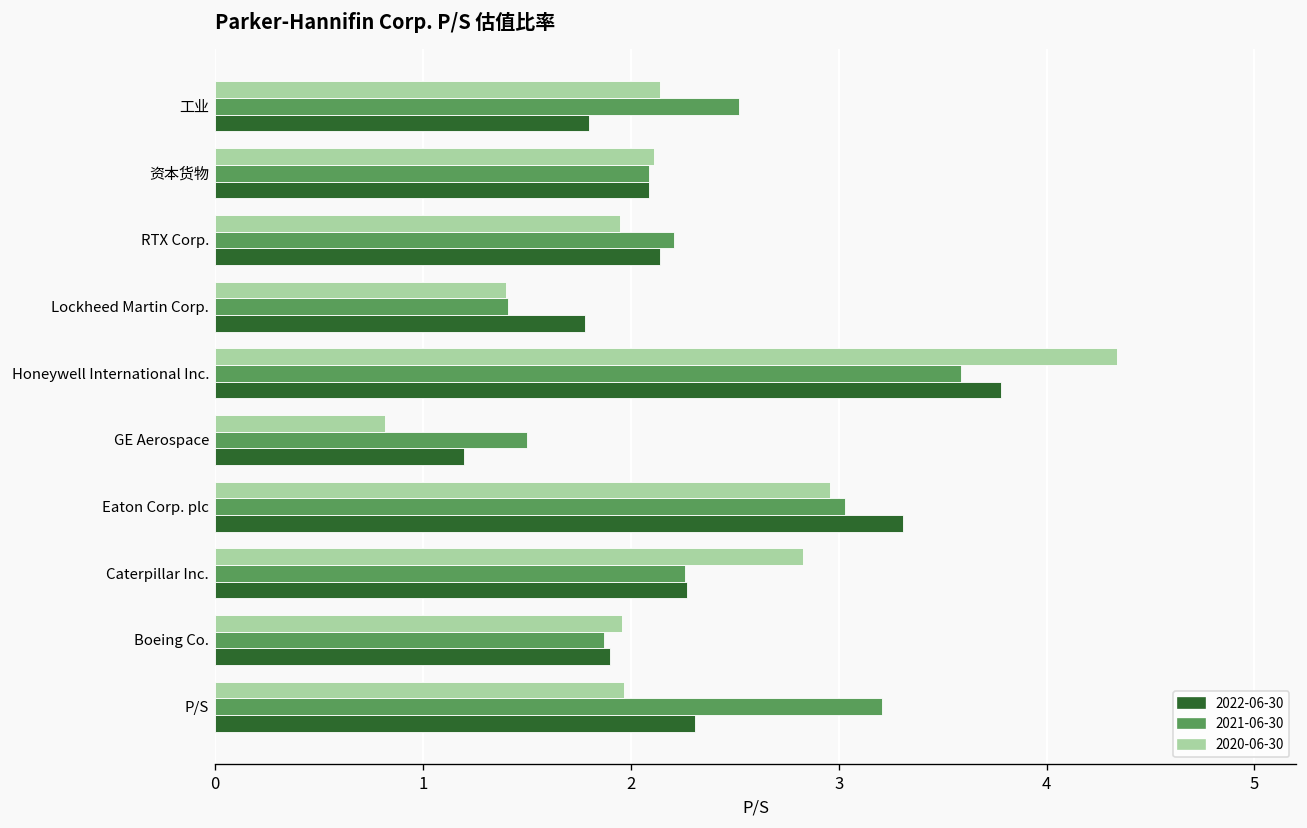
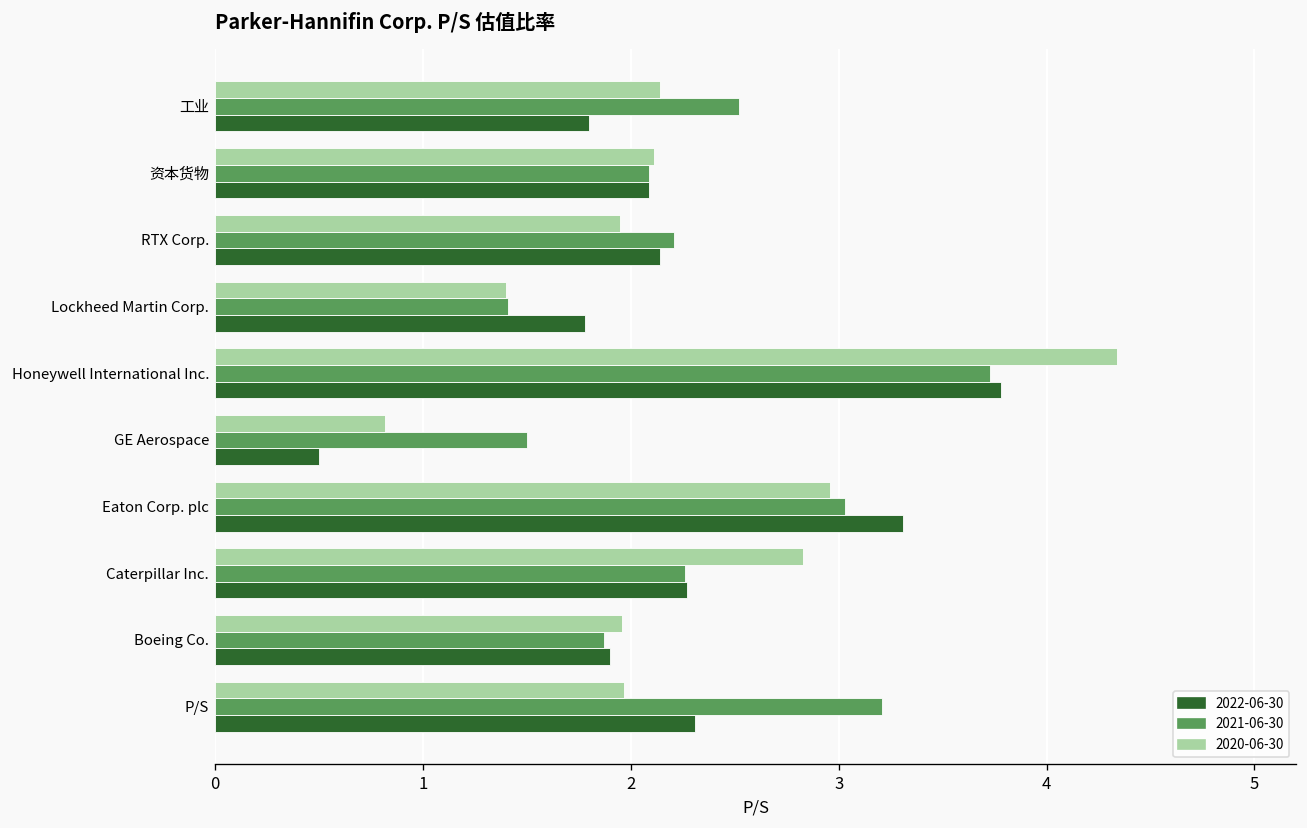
2021-06-30, Honeywell International Inc.: 3.59 -> 3.73
2022-06-30, GE Aerospace: 1.2 -> 0.5
